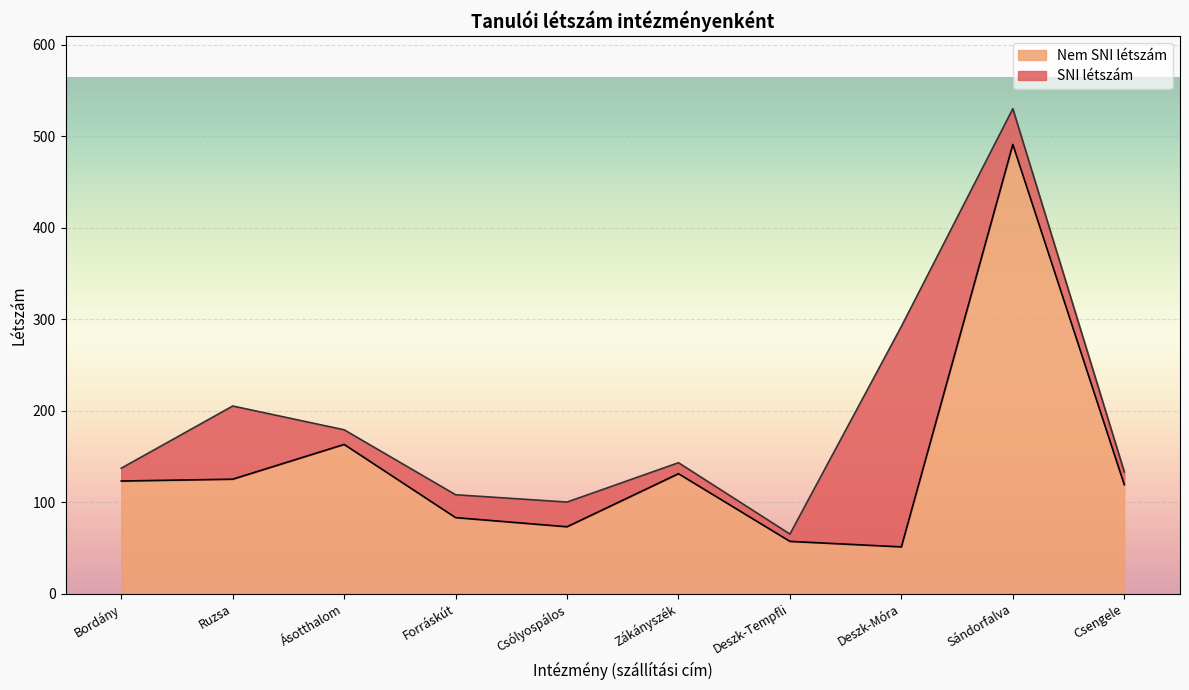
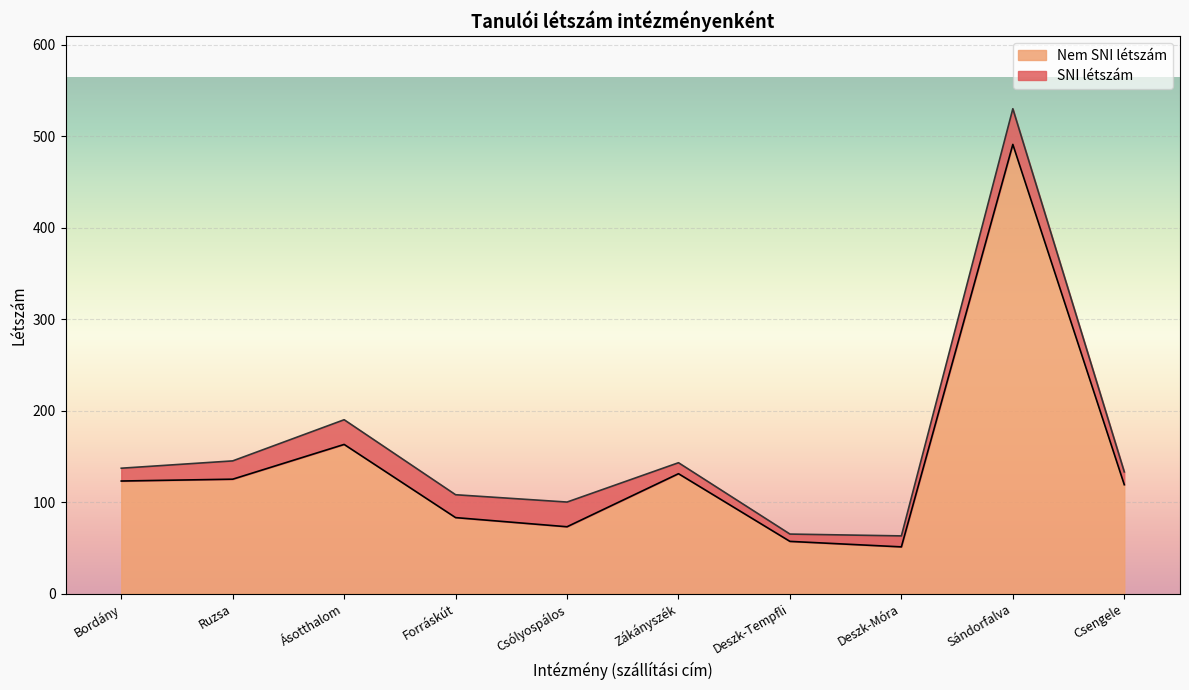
SNI létszám, Ruzsa: 80 -> 20
SNI létszám, Ásotthalom: 20 -> 30
SNI létszám, Deszk-Móra: 240 -> 10
